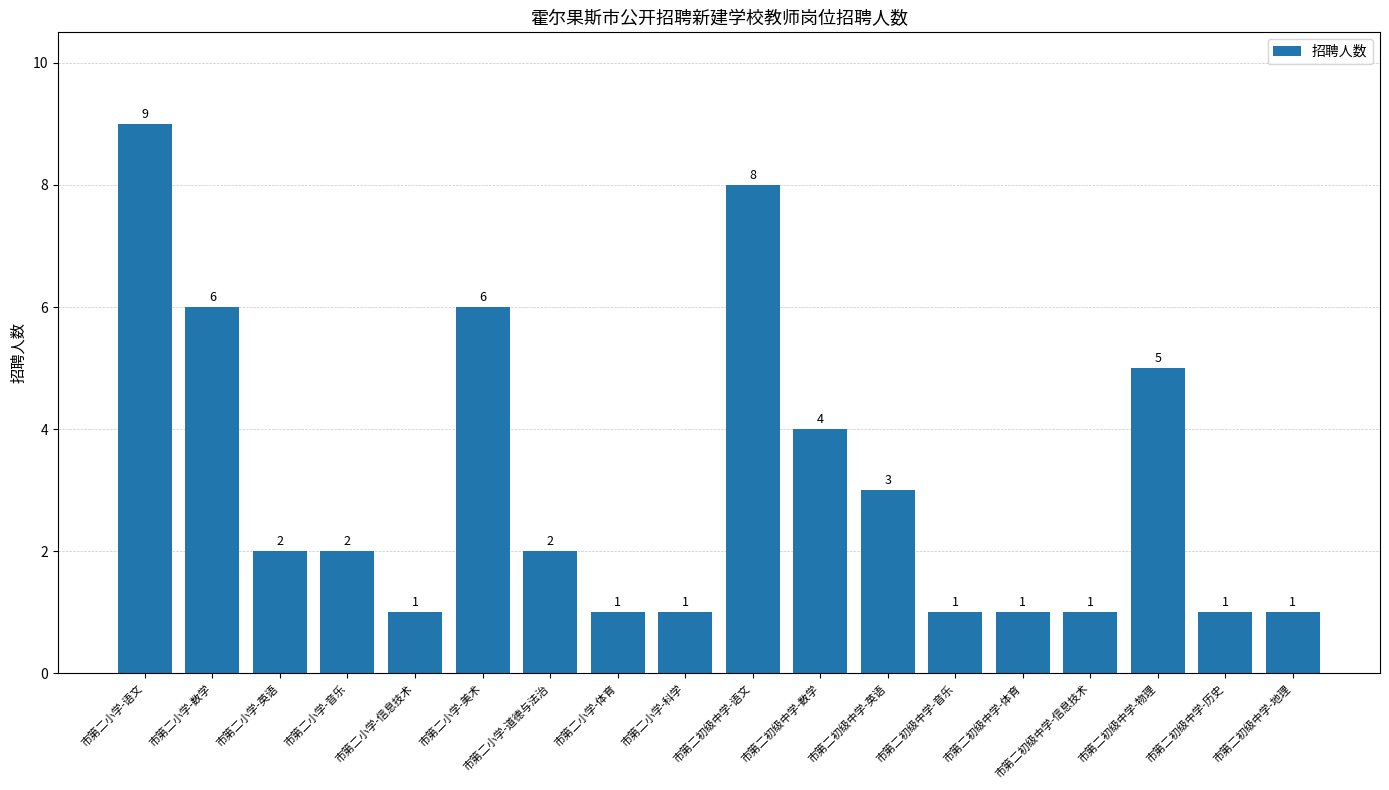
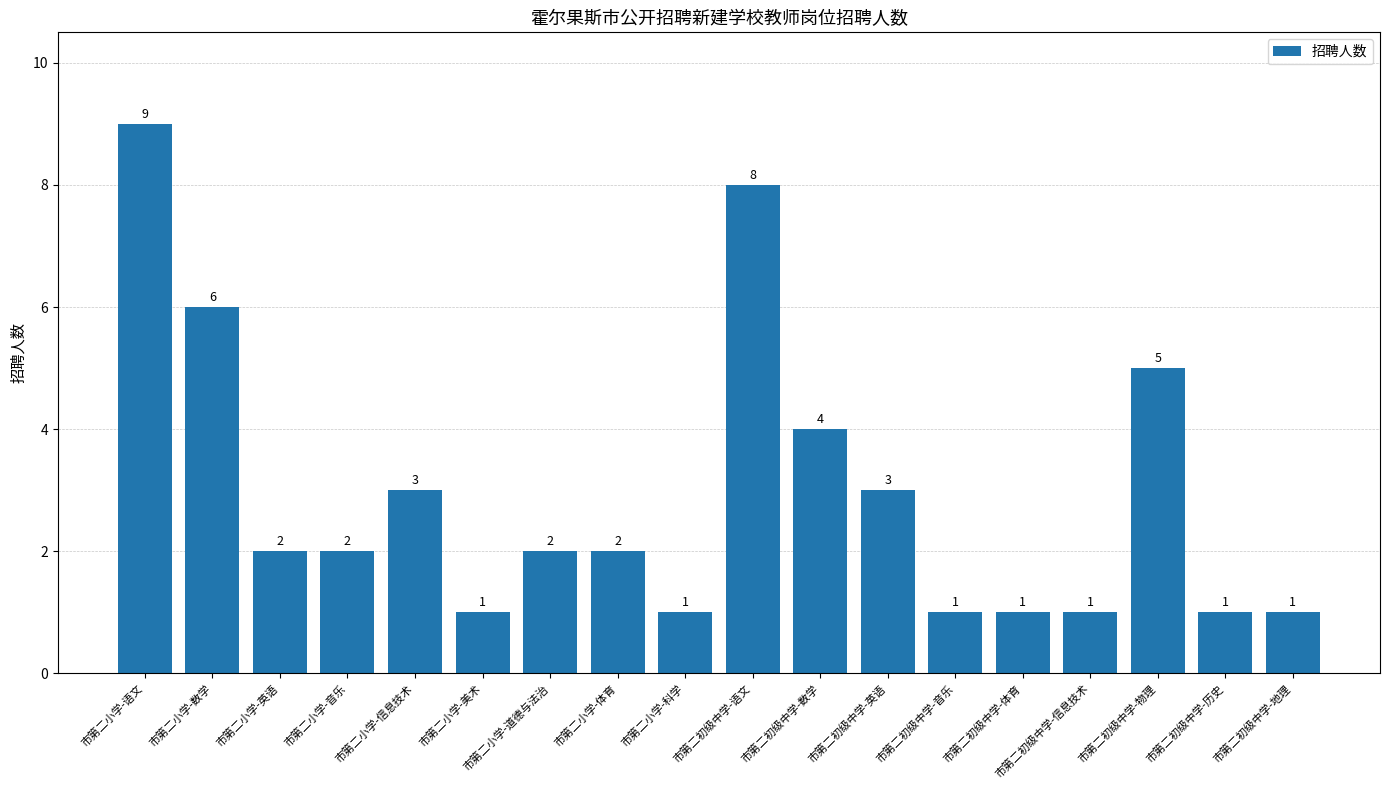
市第二小学-信息技术: 1 -> 3
市第二小学-美术: 6 -> 1
市第二小学-体育: 1 -> 2
